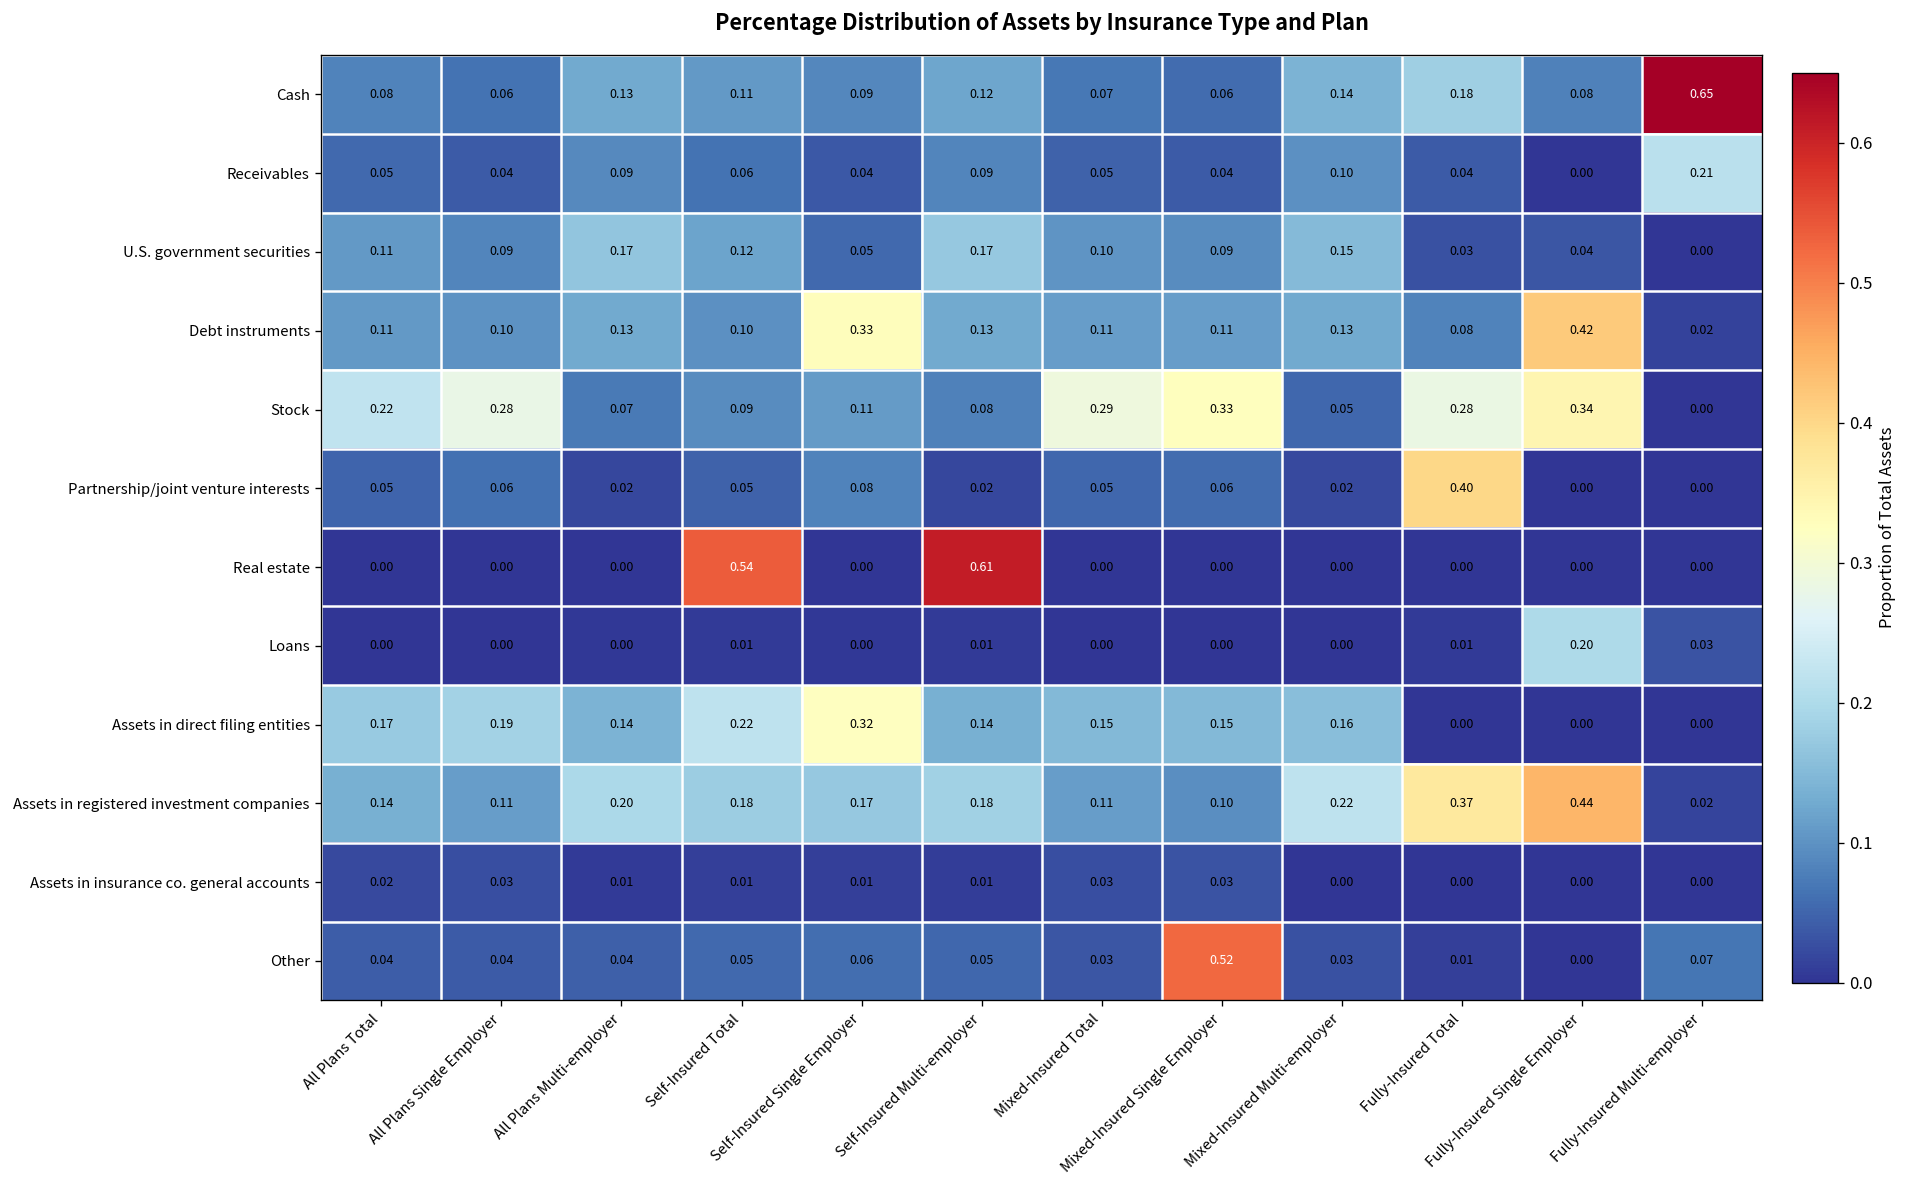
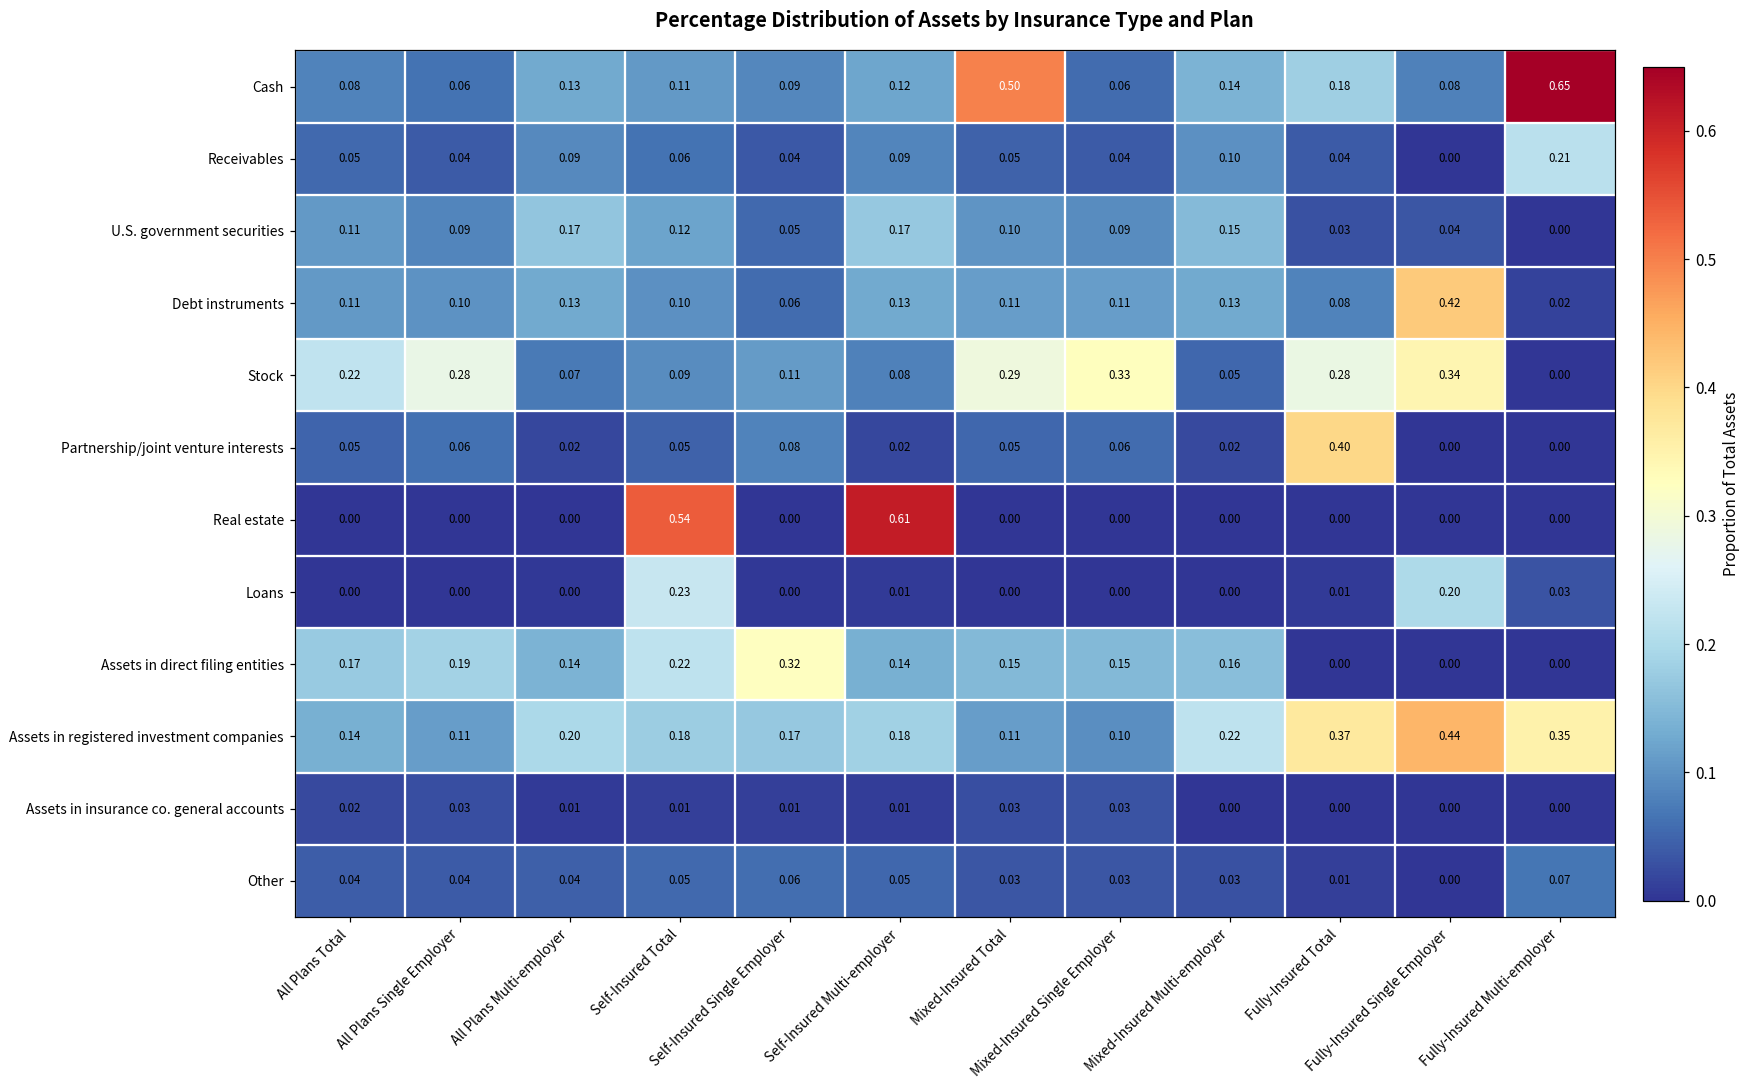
Cash, Mixed-Insured Total: 0.07 -> 0.50
Debt instruments, Self-Insured Single Employer: 0.33 -> 0.06
Loans, Self-Insured Total: 0.01 -> 0.23
Assets in registered investment companies, Fully-Insured Multi-employer: 0.02 -> 0.35
Other, Mixed-Insured Single Employer: 0.52 -> 0.03
